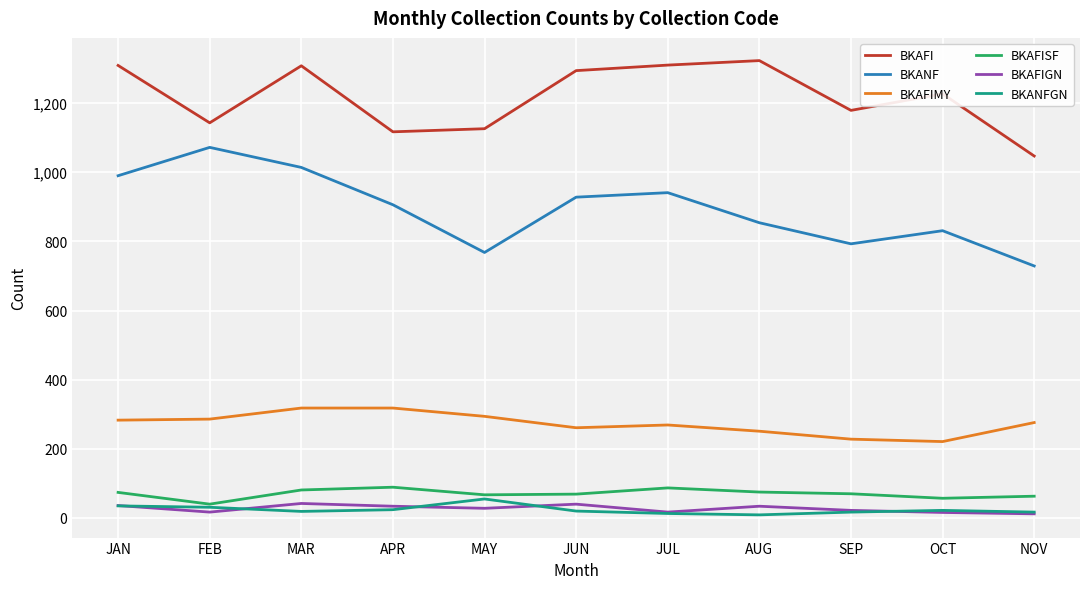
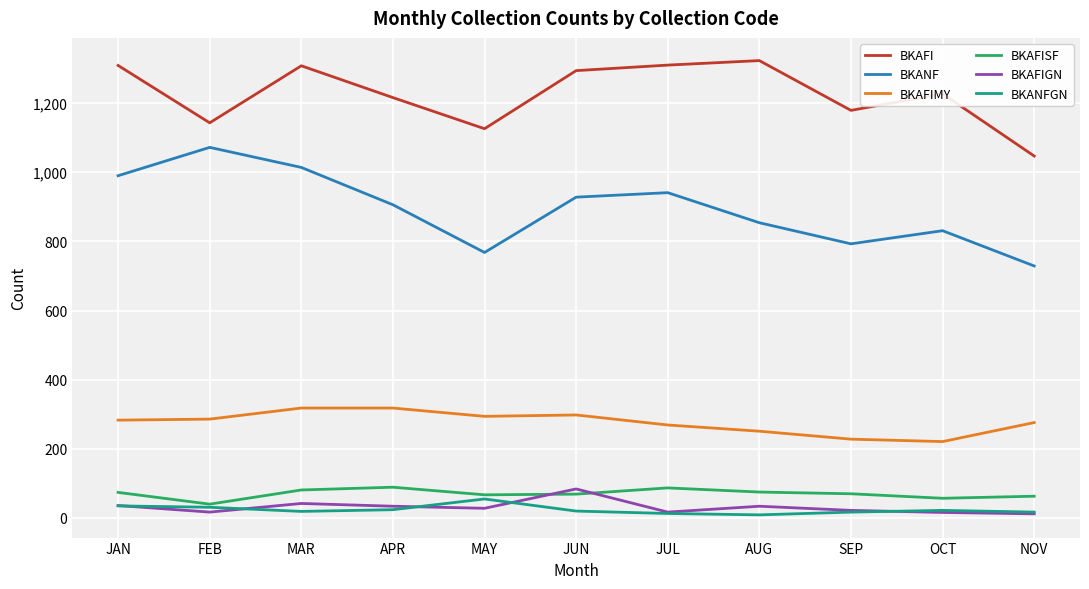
BKAFI, APR: 1,120 -> 1,220
BKAFIMY, JUN: 260 -> 300
BKAFIGN, JUN: 40 -> 80
